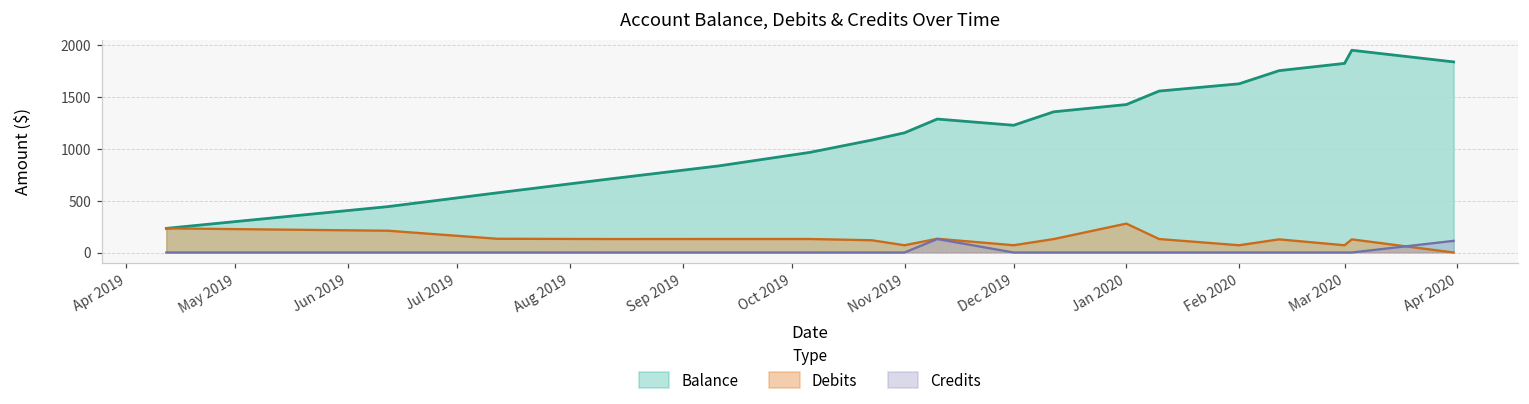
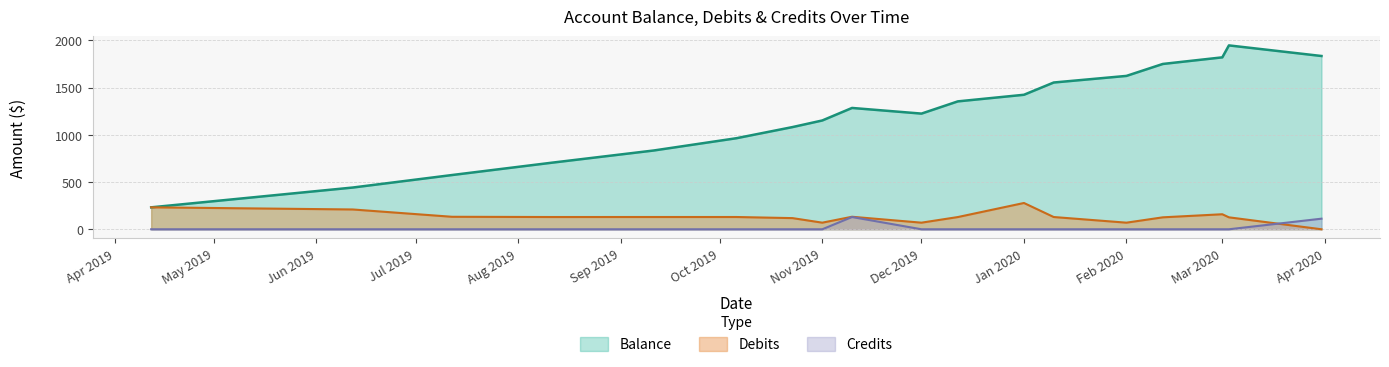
Debits, Mar 2020: 100 -> 200
